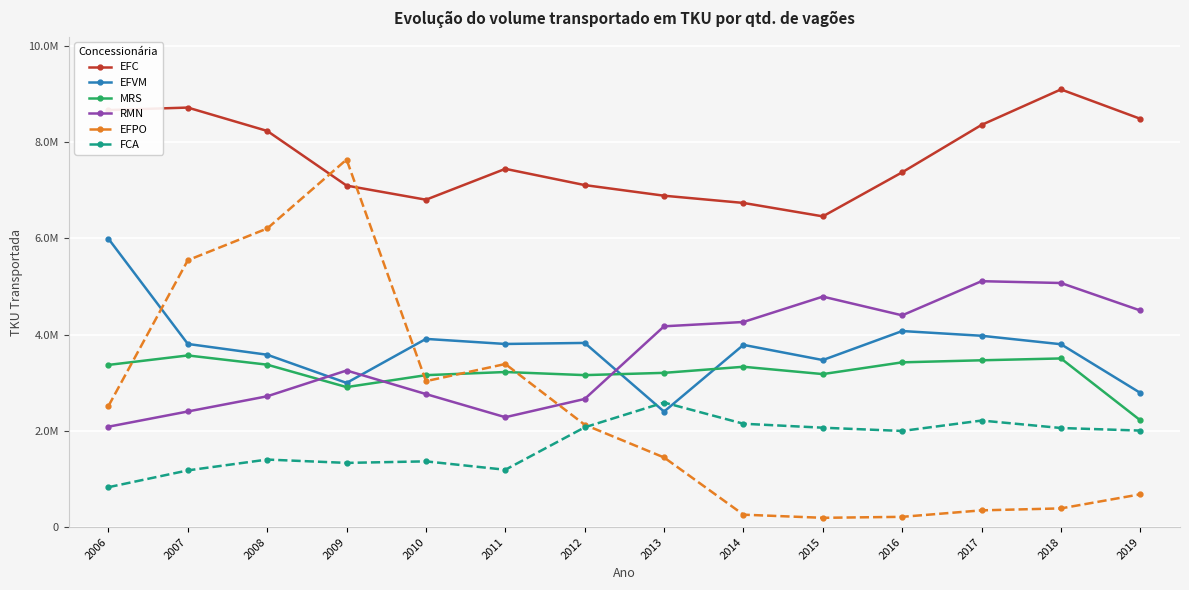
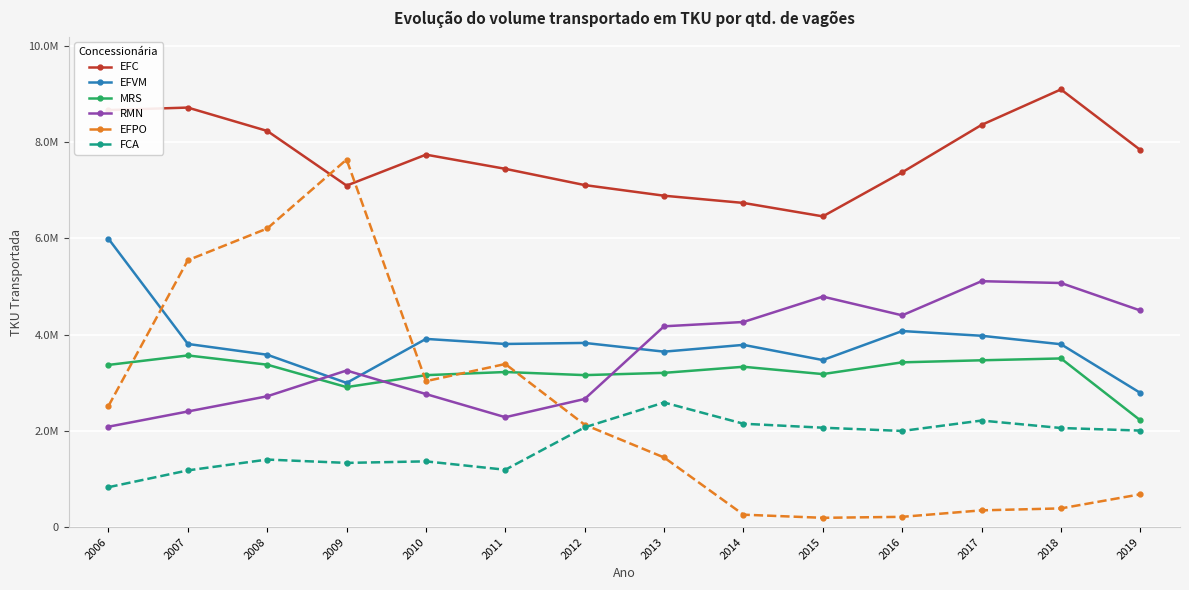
EFC, 2010: 6800000 -> 7700000
EFVM, 2013: 2400000 -> 3600000
EFC, 2019: 8500000 -> 7800000
